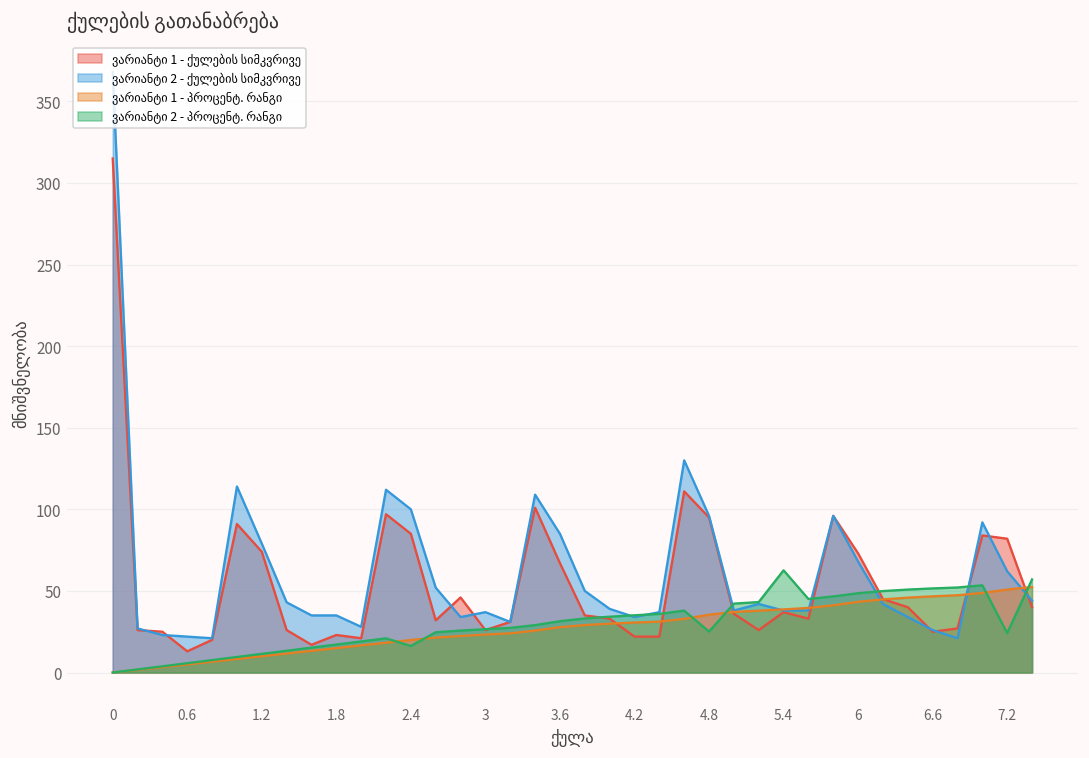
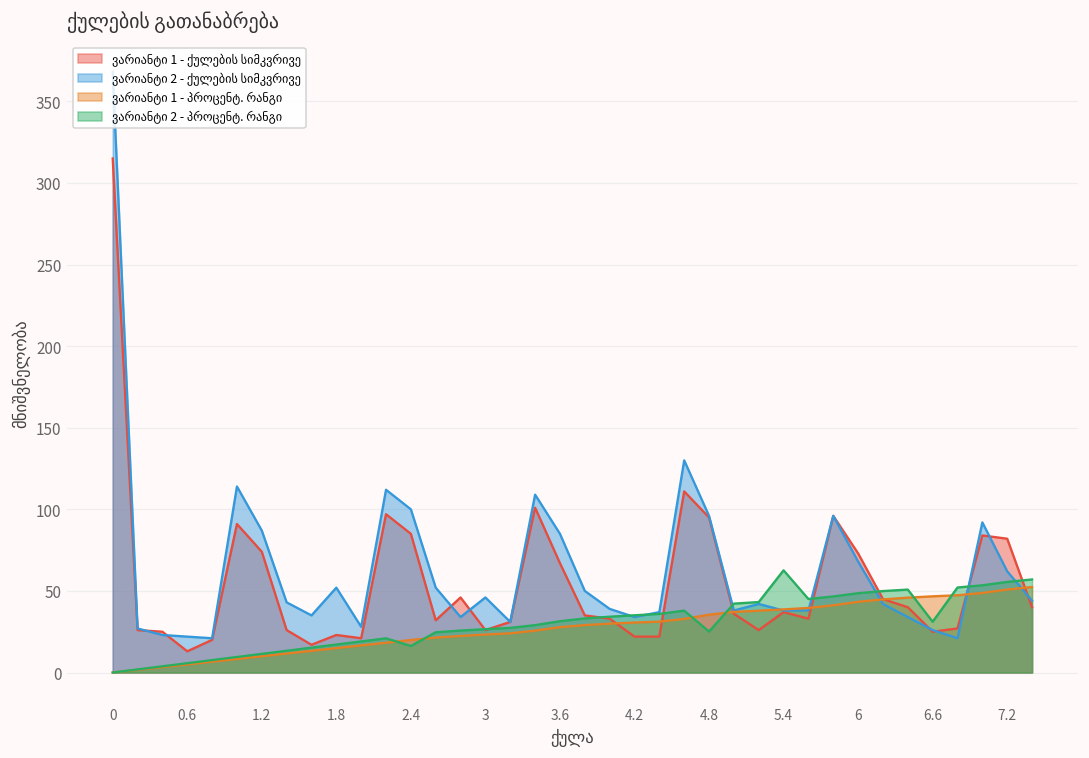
ვარიანტი 2 - ქულების სიმკვრივე, 1.2: 79 -> 87
ვარიანტი 2 - ქულების სიმკვრივე, 1.8: 35 -> 52
ვარიანტი 2 - ქულების სიმკვრივე, 3: 37 -> 46
ვარიანტი 2 - პროცენტ. რანგი, 6.6: 52 -> 31
ვარიანტი 2 - პროცენტ. რანგი, 7.2: 24 -> 56
